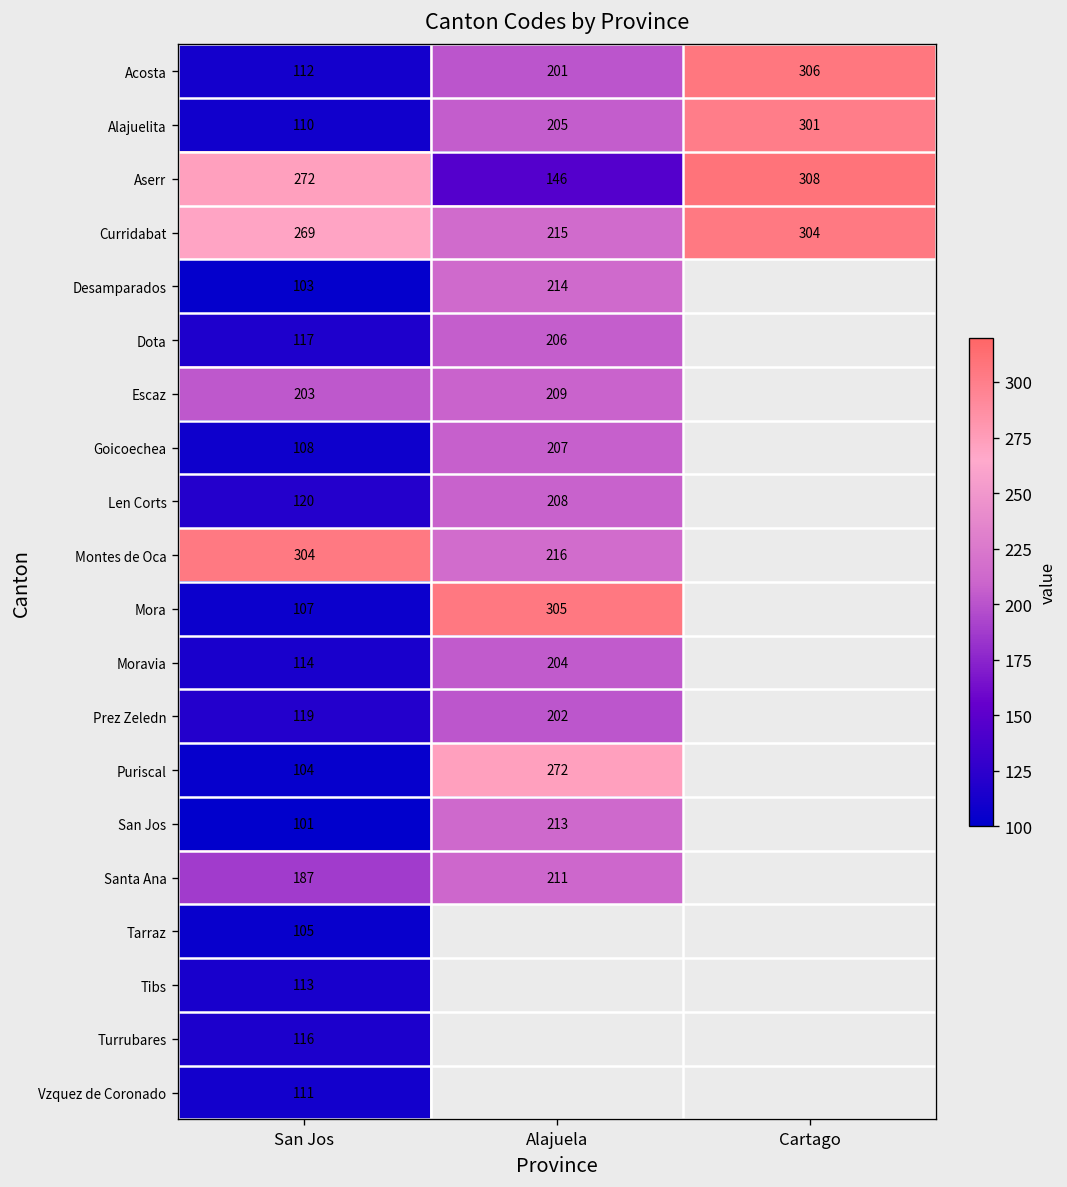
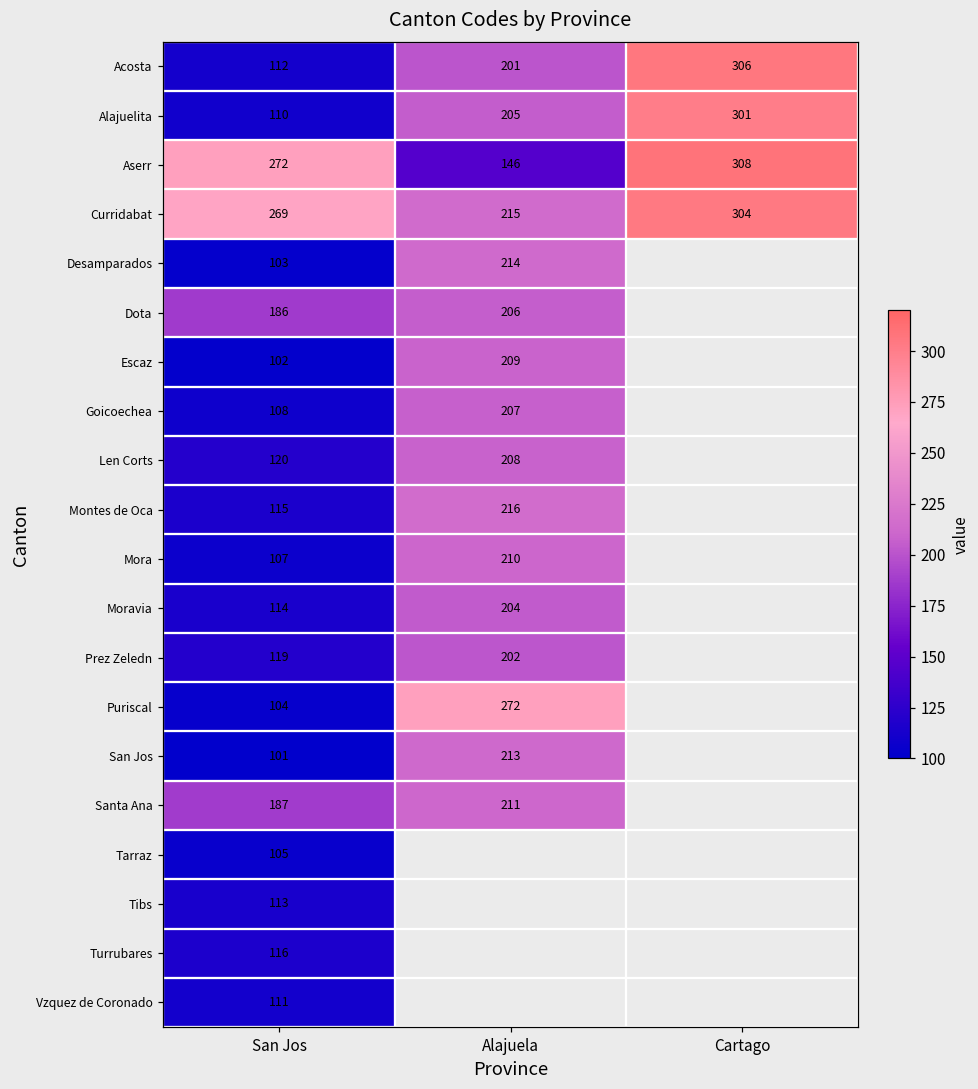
Dota, San Jos: 117 -> 186
Escaz, San Jos: 203 -> 102
Montes de Oca, San Jos: 304 -> 115
Mora, Alajuela: 305 -> 210
